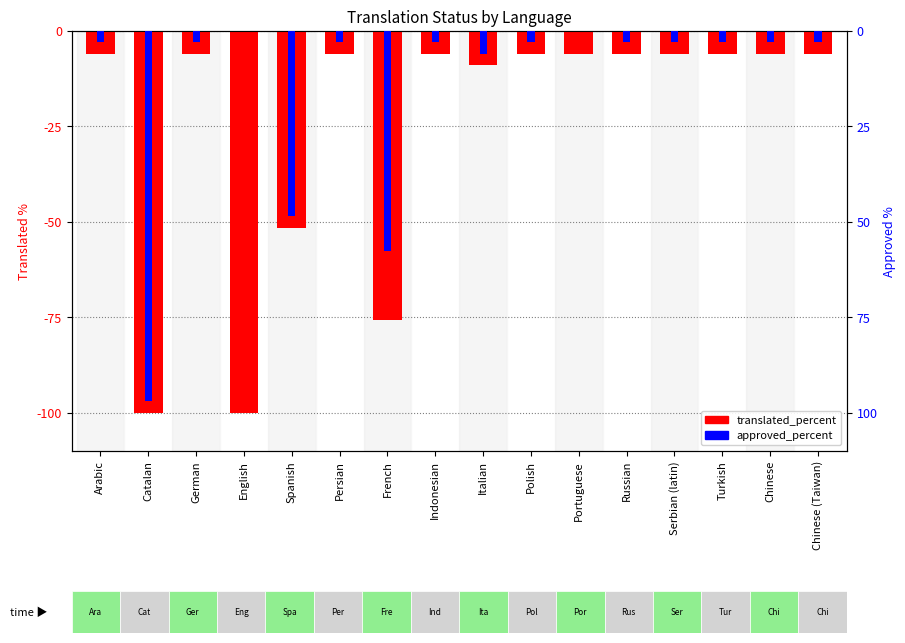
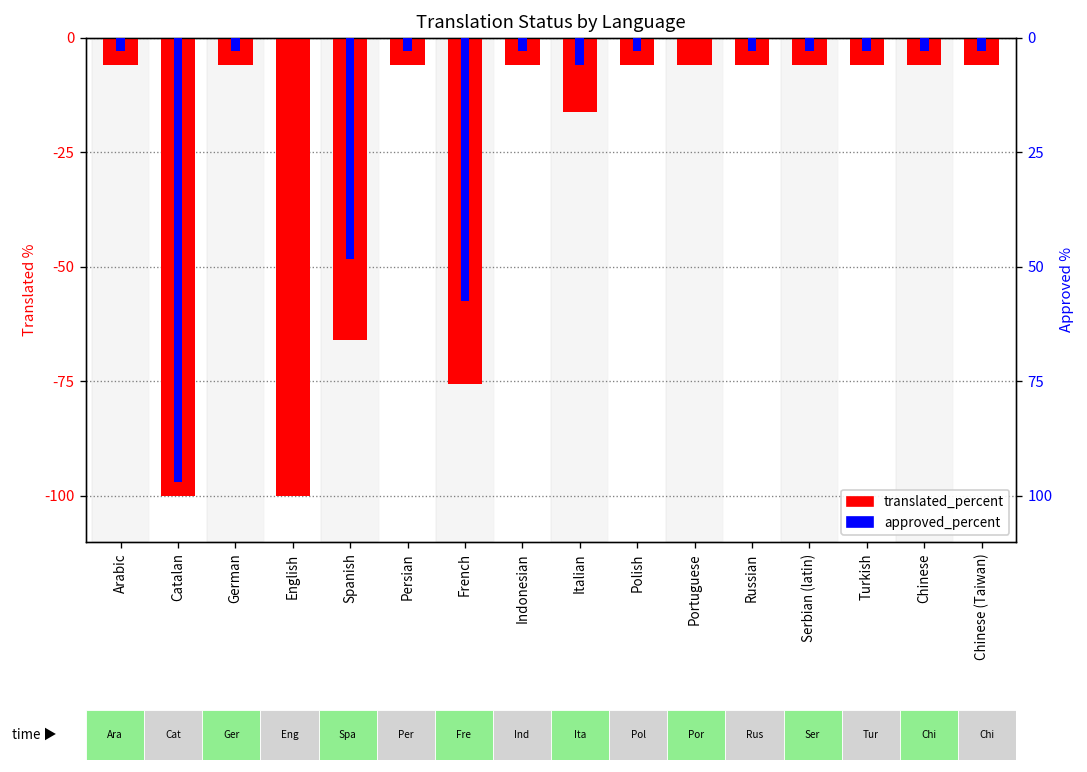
translated_percent, Spanish: -52 -> -66
translated_percent, Italian: -9 -> -16
